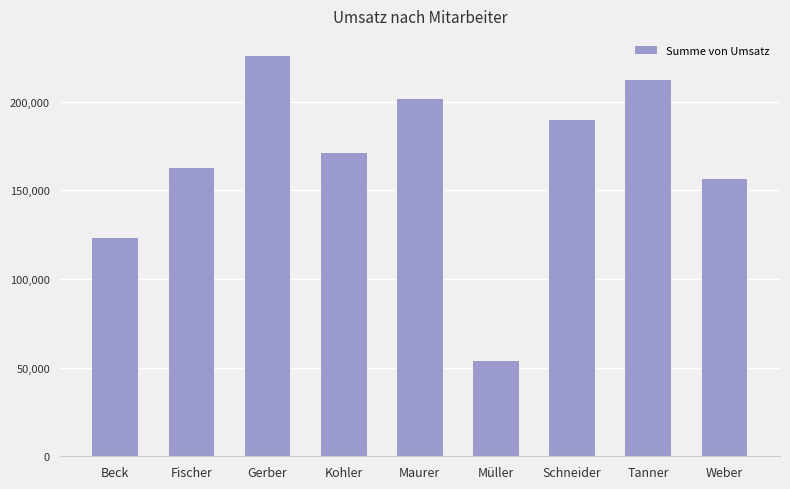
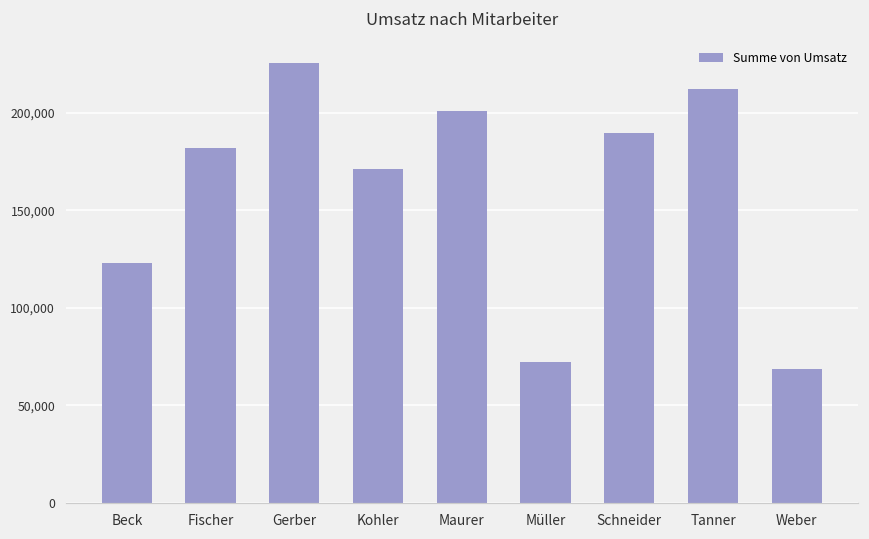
Fischer: 163,000 -> 182,000
Müller: 54,000 -> 73,000
Weber: 156,000 -> 69,000
